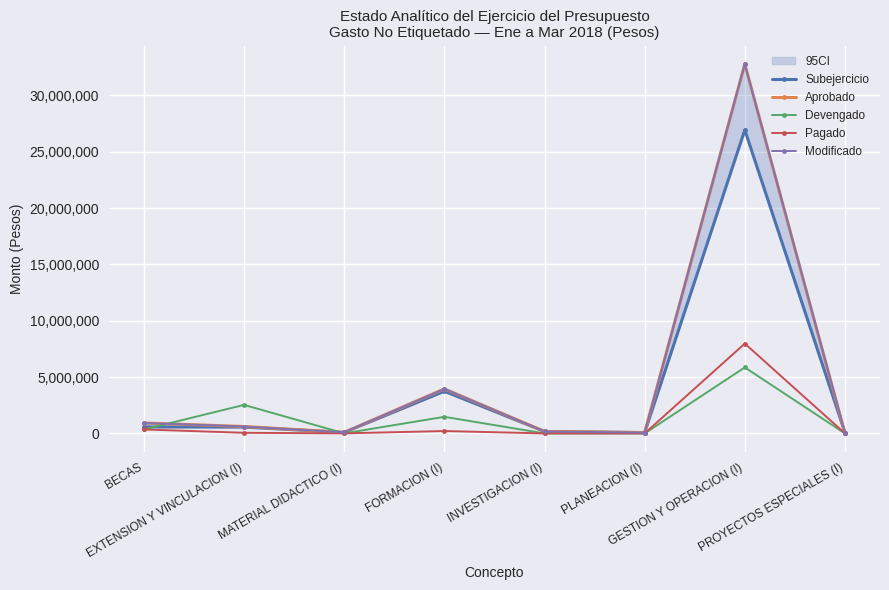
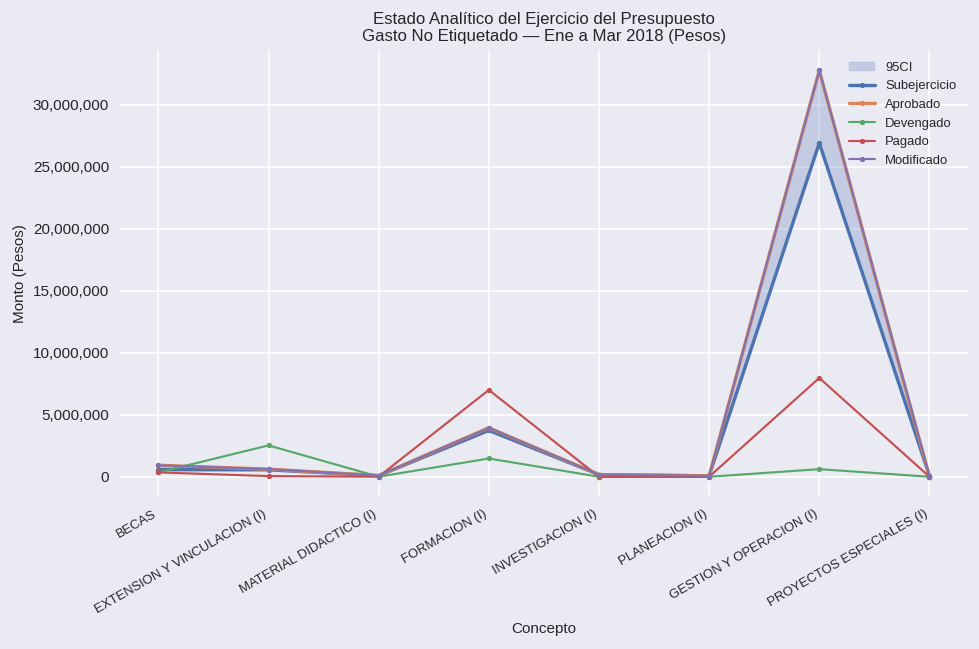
Pagado, FORMACION (I): 200,000 -> 7,000,000
Devengado, GESTION Y OPERACION (I): 5,900,000 -> 600,000
